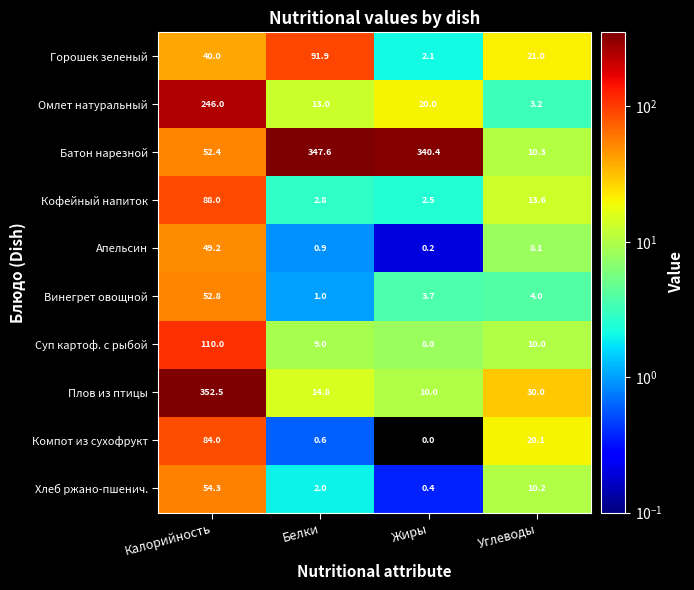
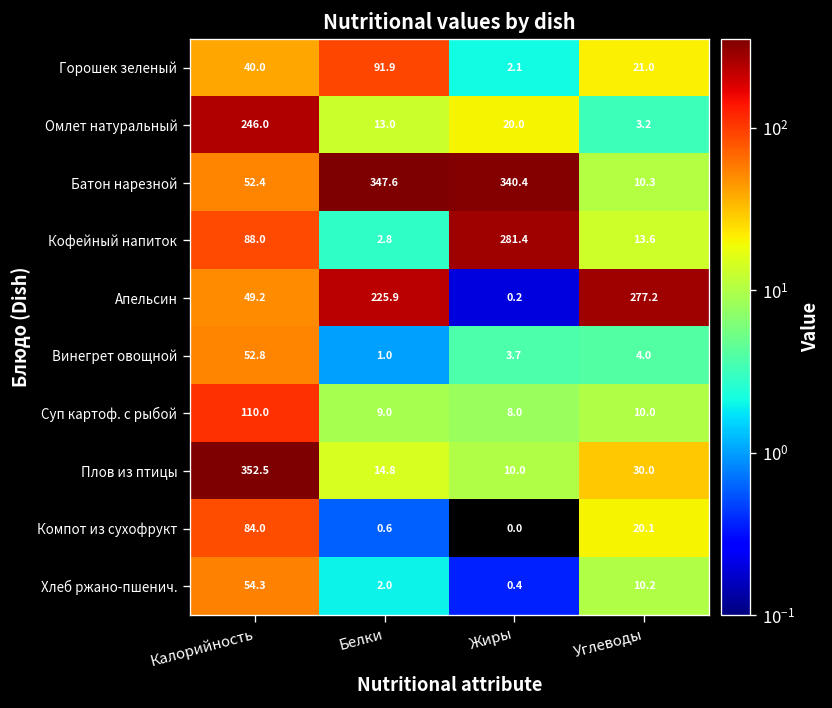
Кофейный напиток, Жиры: 2.5 -> 281.4
Апельсин, Белки: 0.9 -> 225.9
Апельсин, Углеводы: 8.1 -> 277.2
